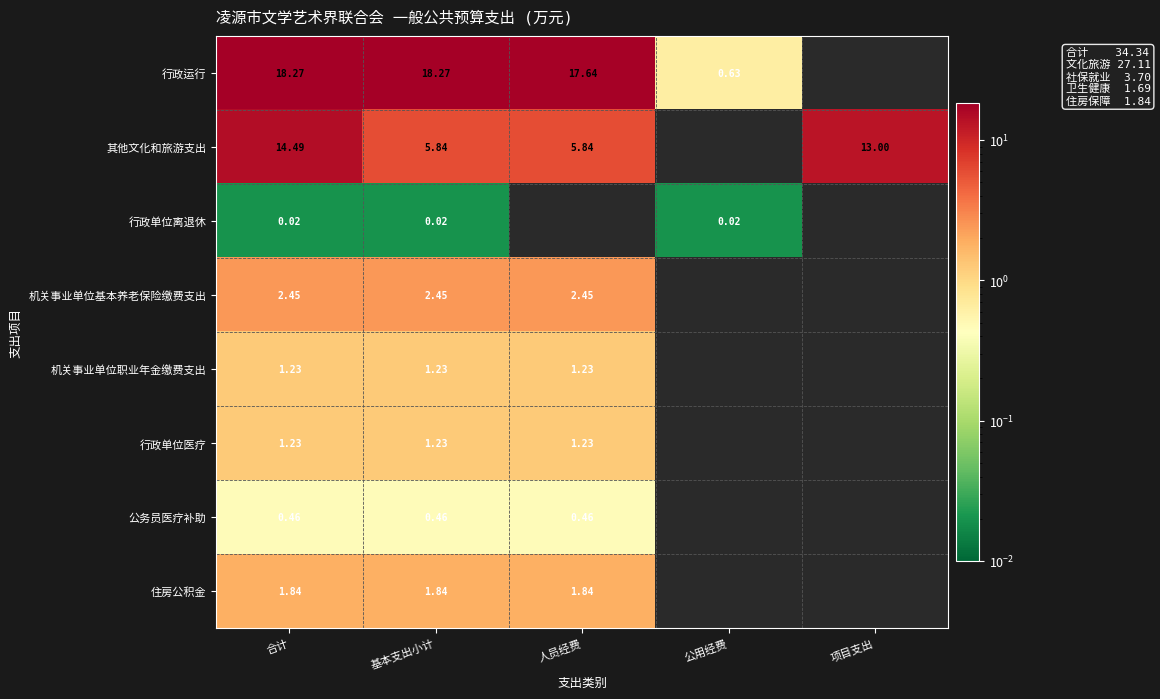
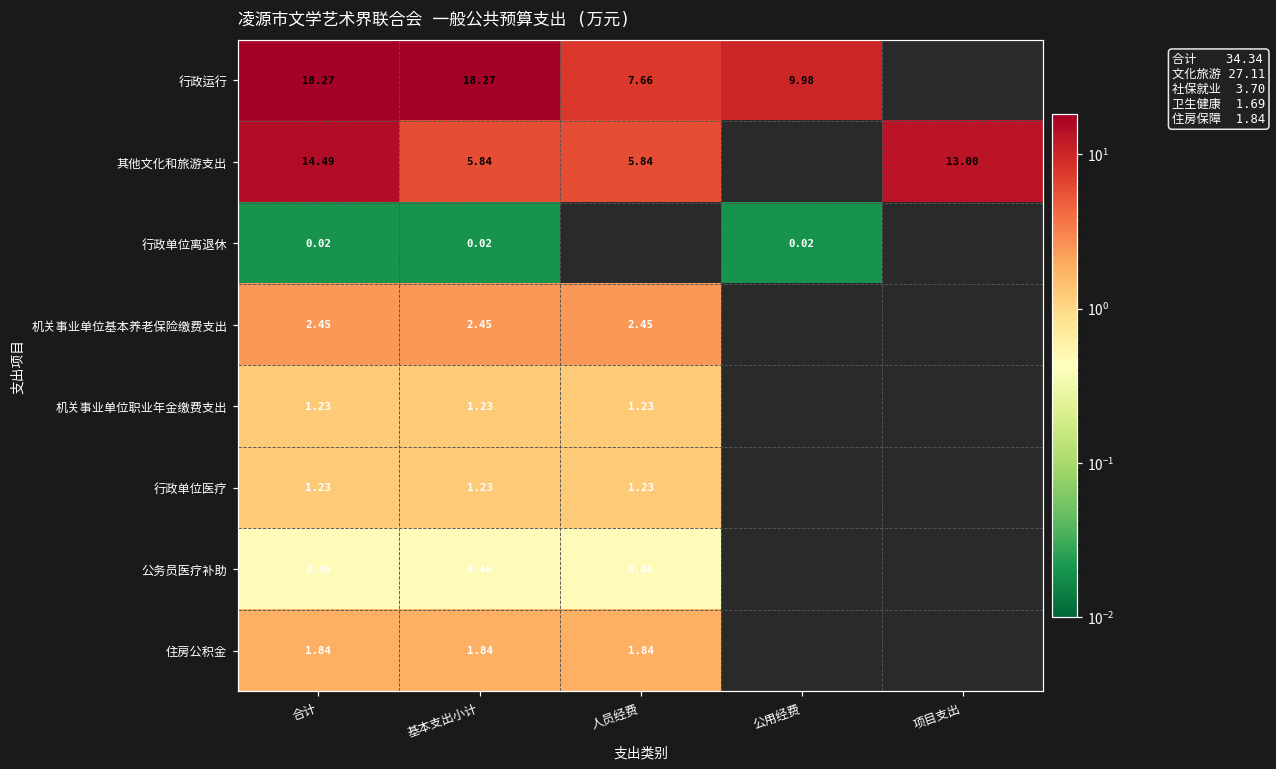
行政运行, 人员经费: 17.64 -> 7.66
行政运行, 公用经费: 0.63 -> 9.98
